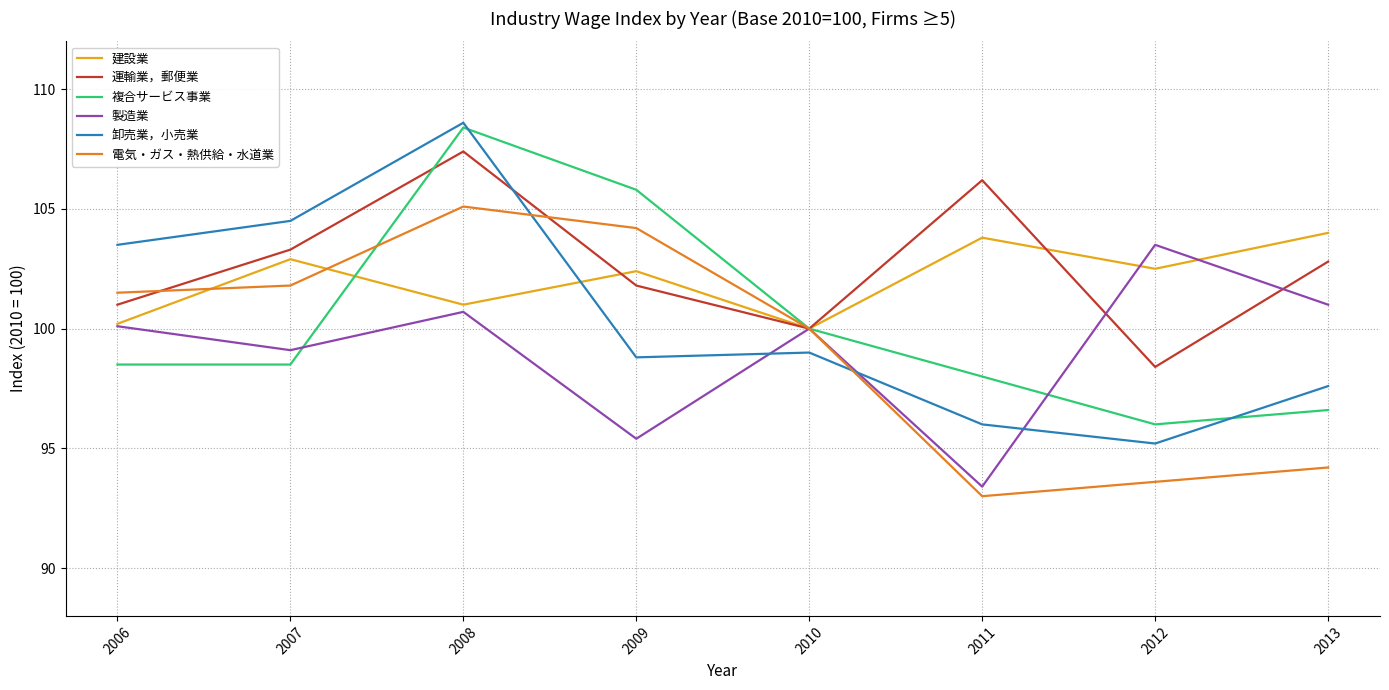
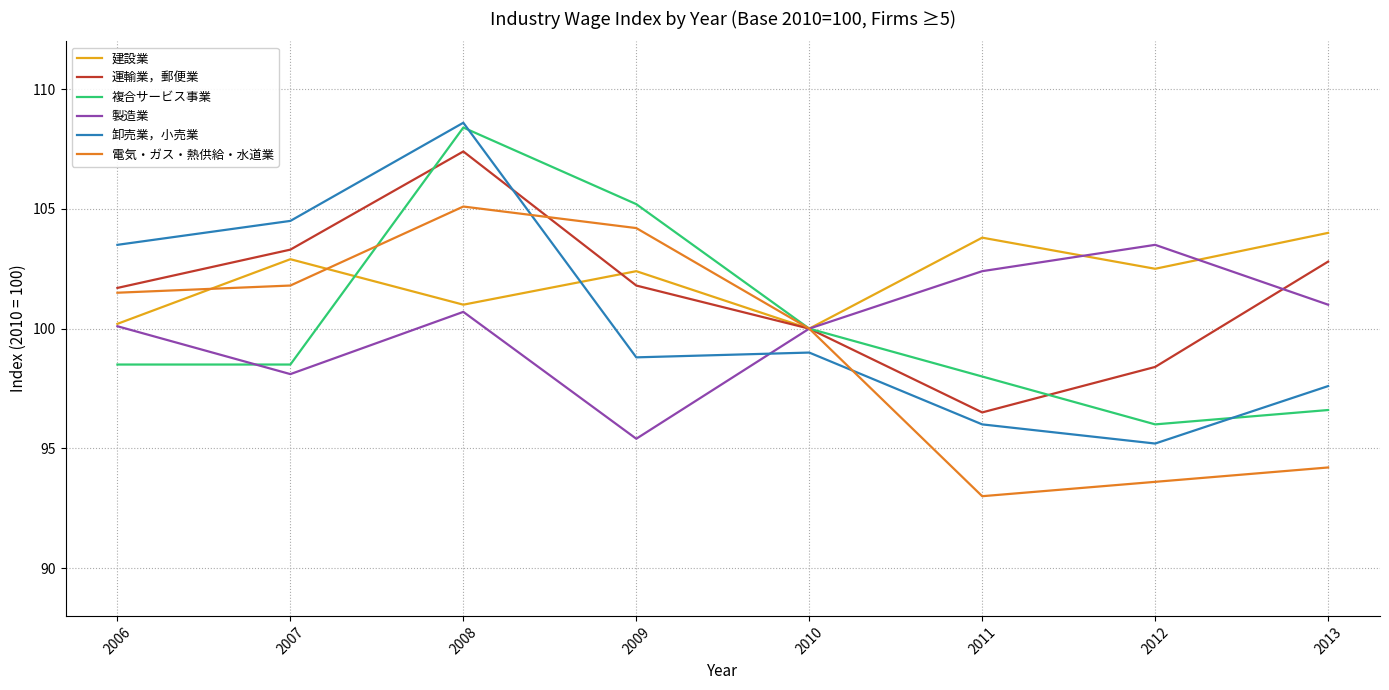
運輸業，郵便業, 2006: 101.0 -> 101.7
製造業, 2007: 99.1 -> 98.1
複合サービス事業, 2009: 105.8 -> 105.2
運輸業，郵便業, 2011: 106.2 -> 96.5
製造業, 2011: 93.4 -> 102.4
